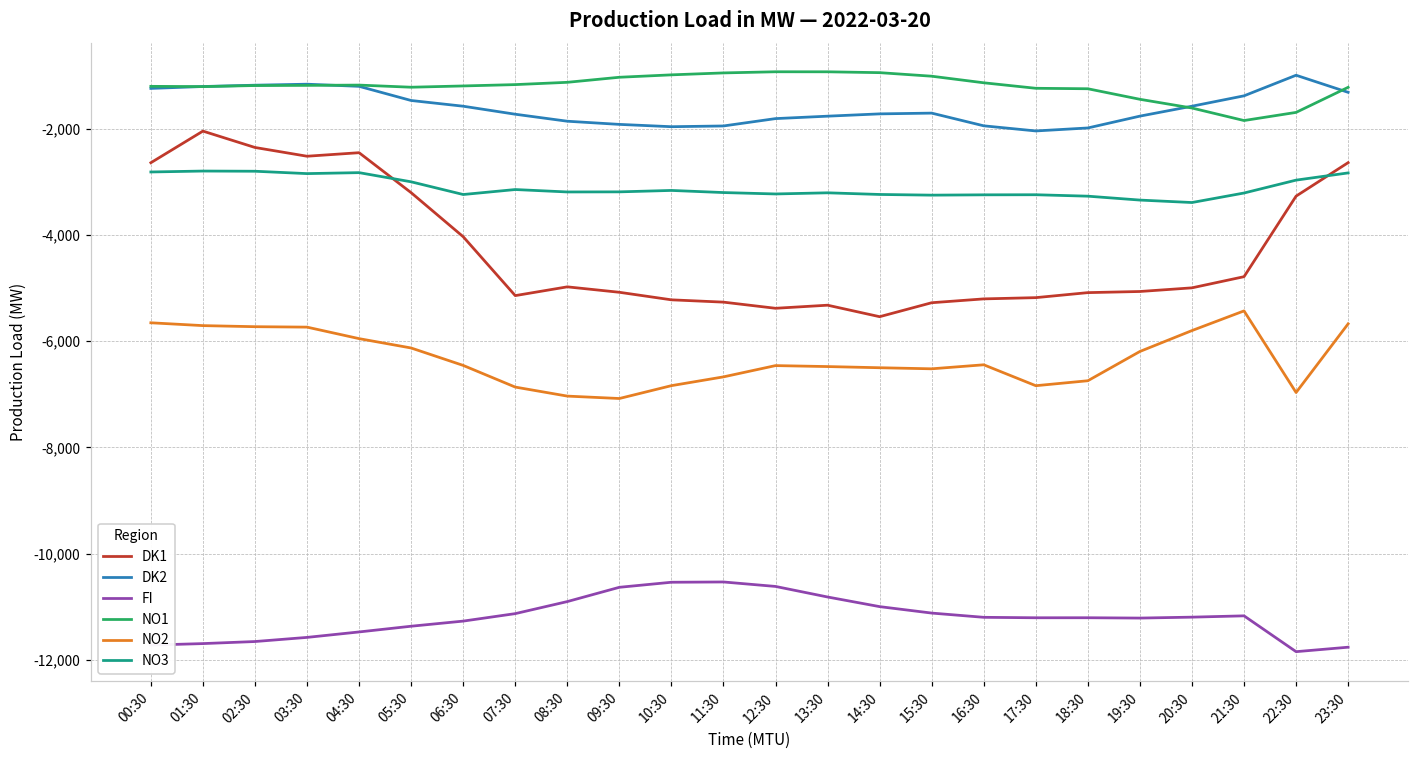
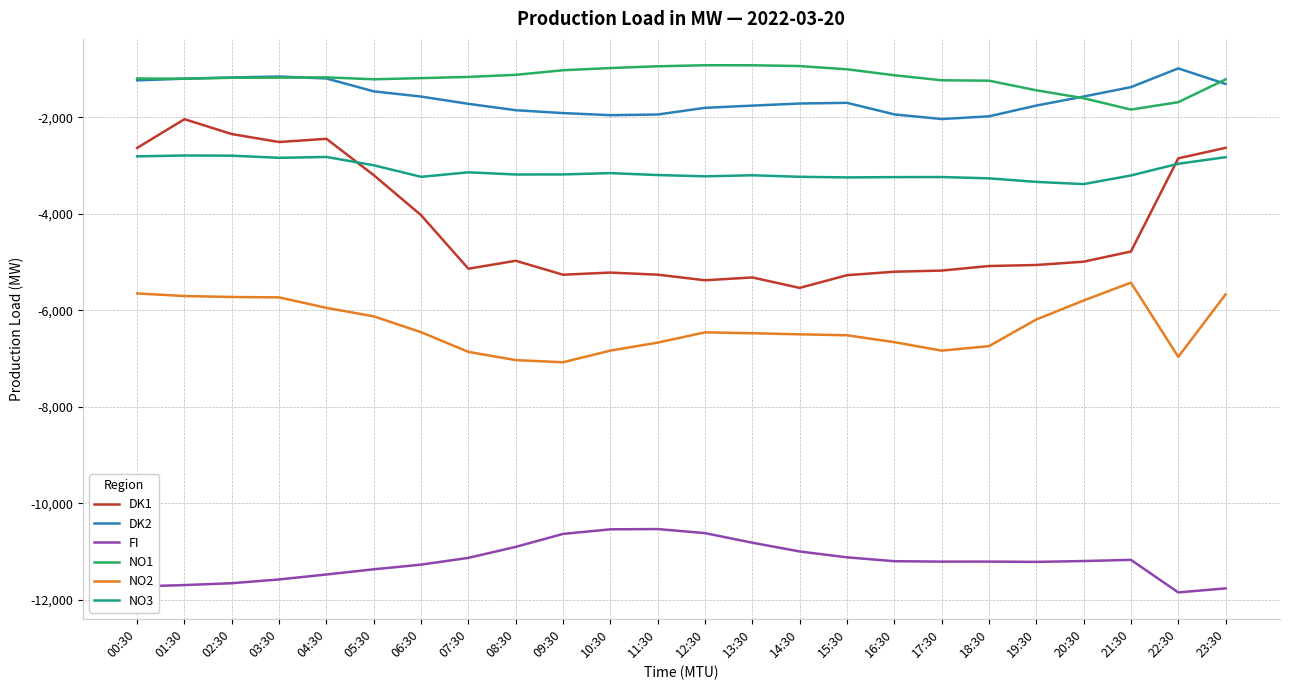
DK1, 09:30: -5,100 -> -5,300
NO2, 16:30: -6,400 -> -6,700
DK1, 22:30: -3,300 -> -2,900
